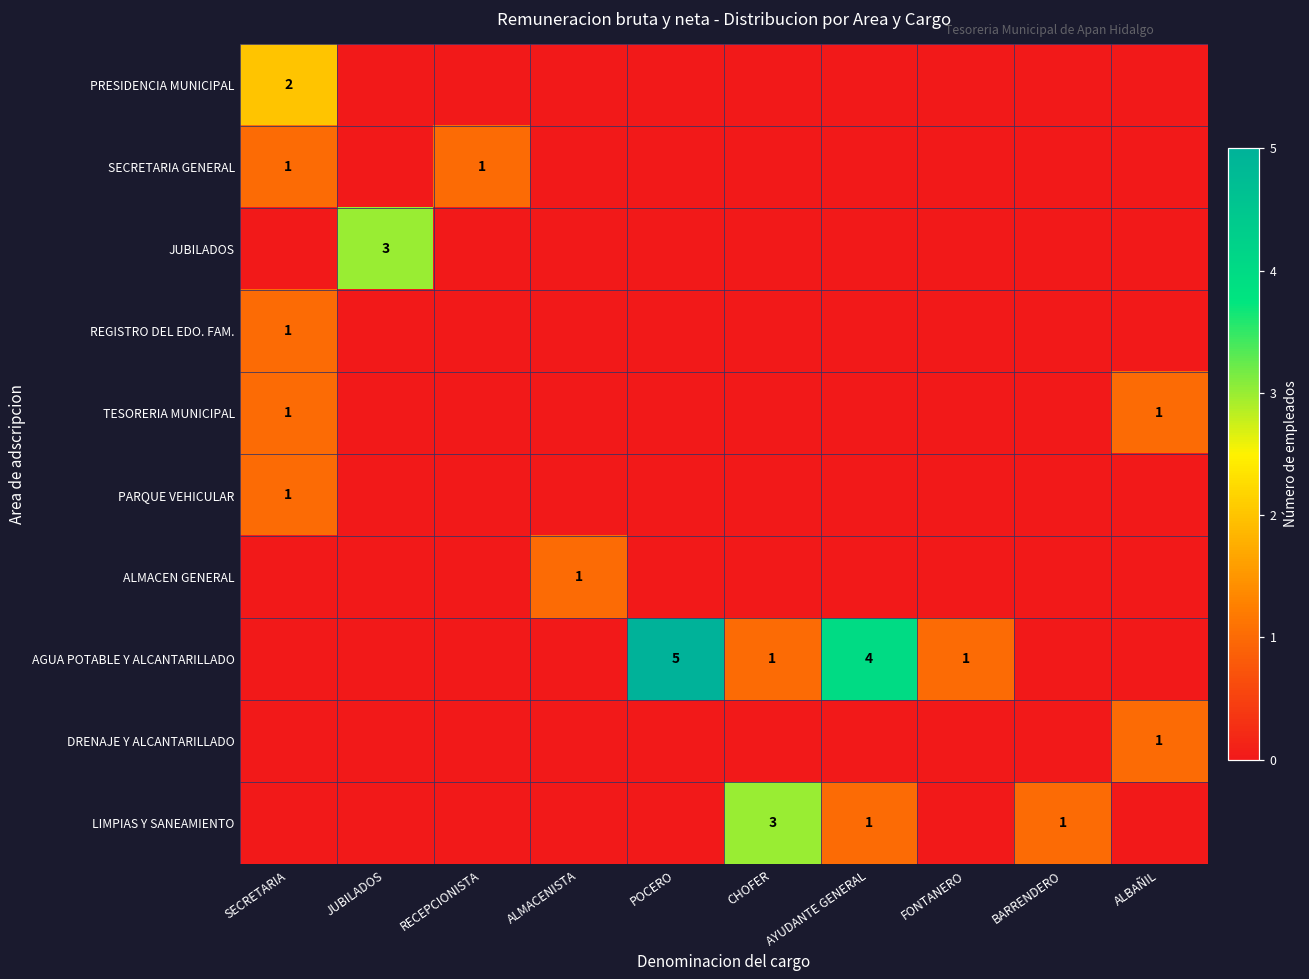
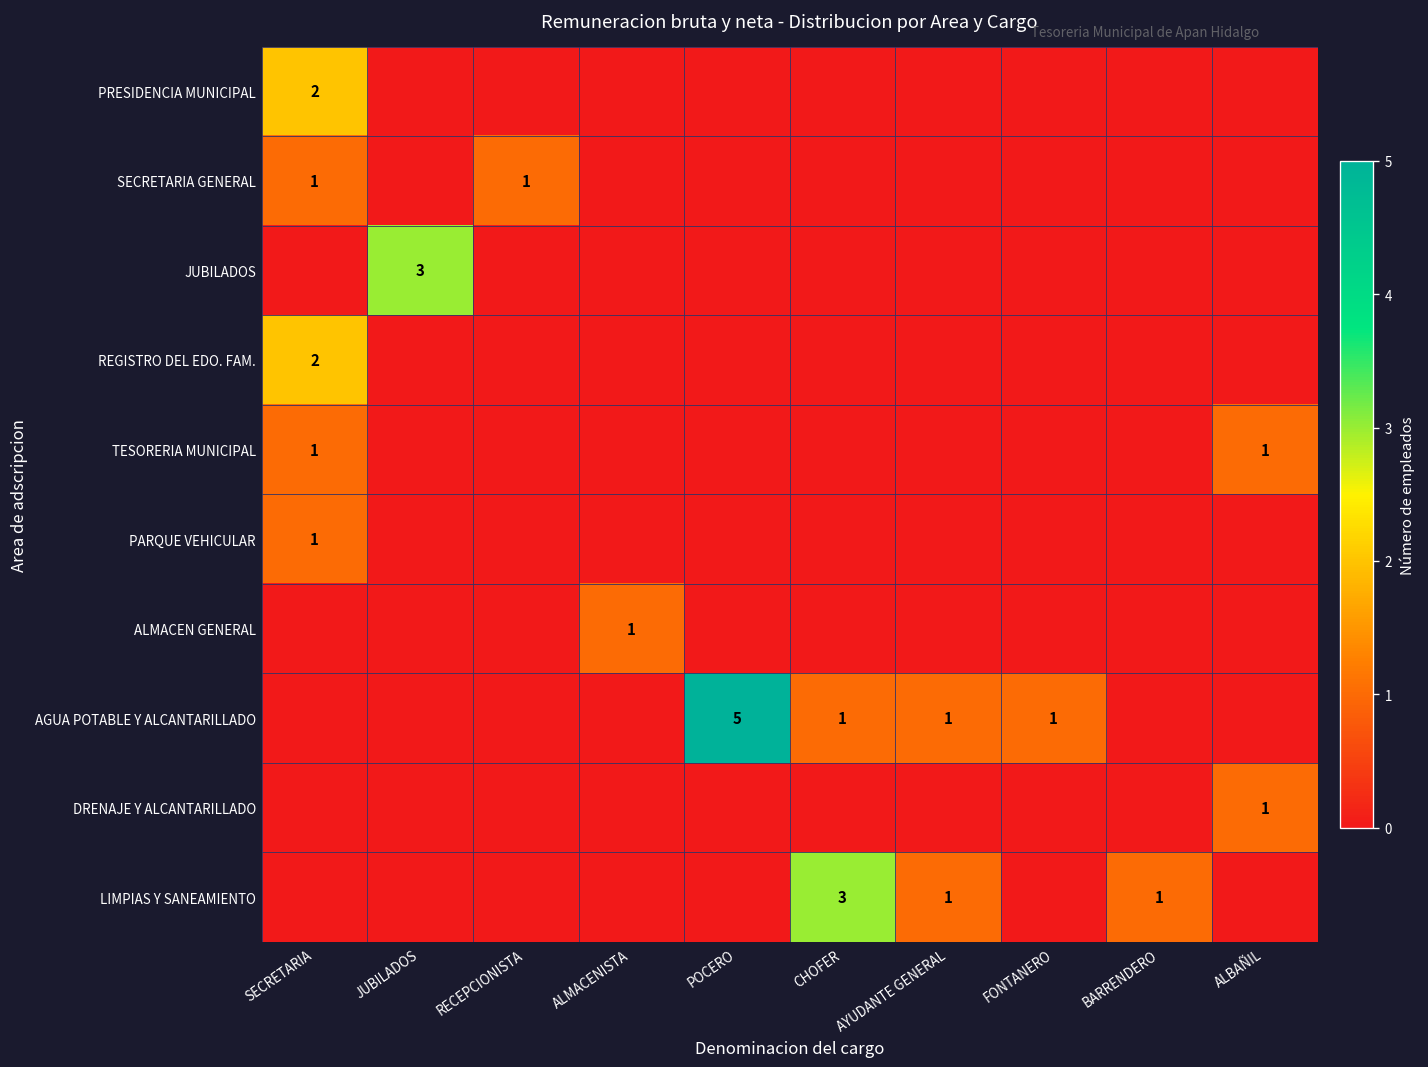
REGISTRO DEL EDO. FAM., SECRETARIA: 1 -> 2
AGUA POTABLE Y ALCANTARILLADO, AYUDANTE GENERAL: 4 -> 1
